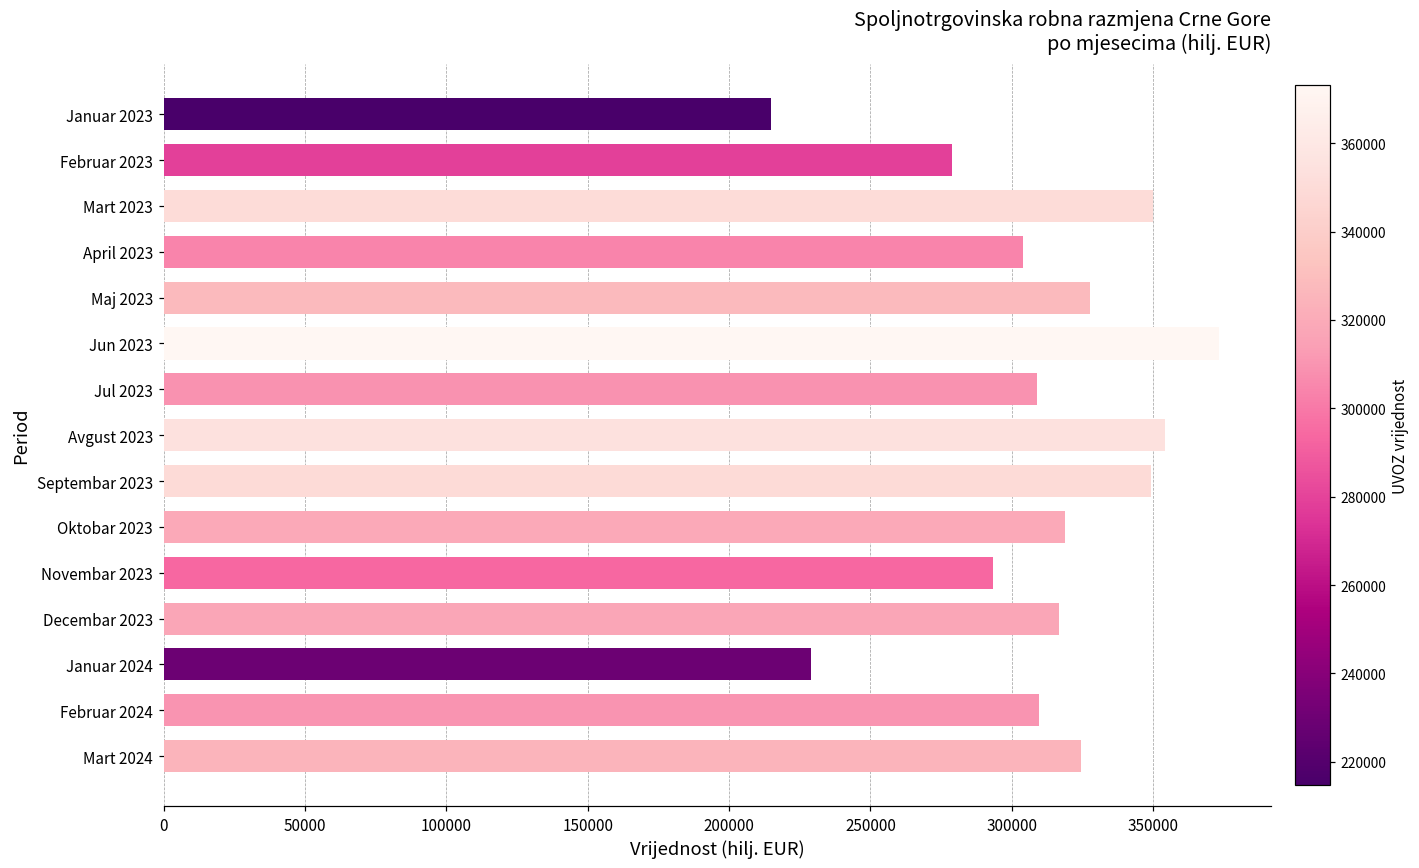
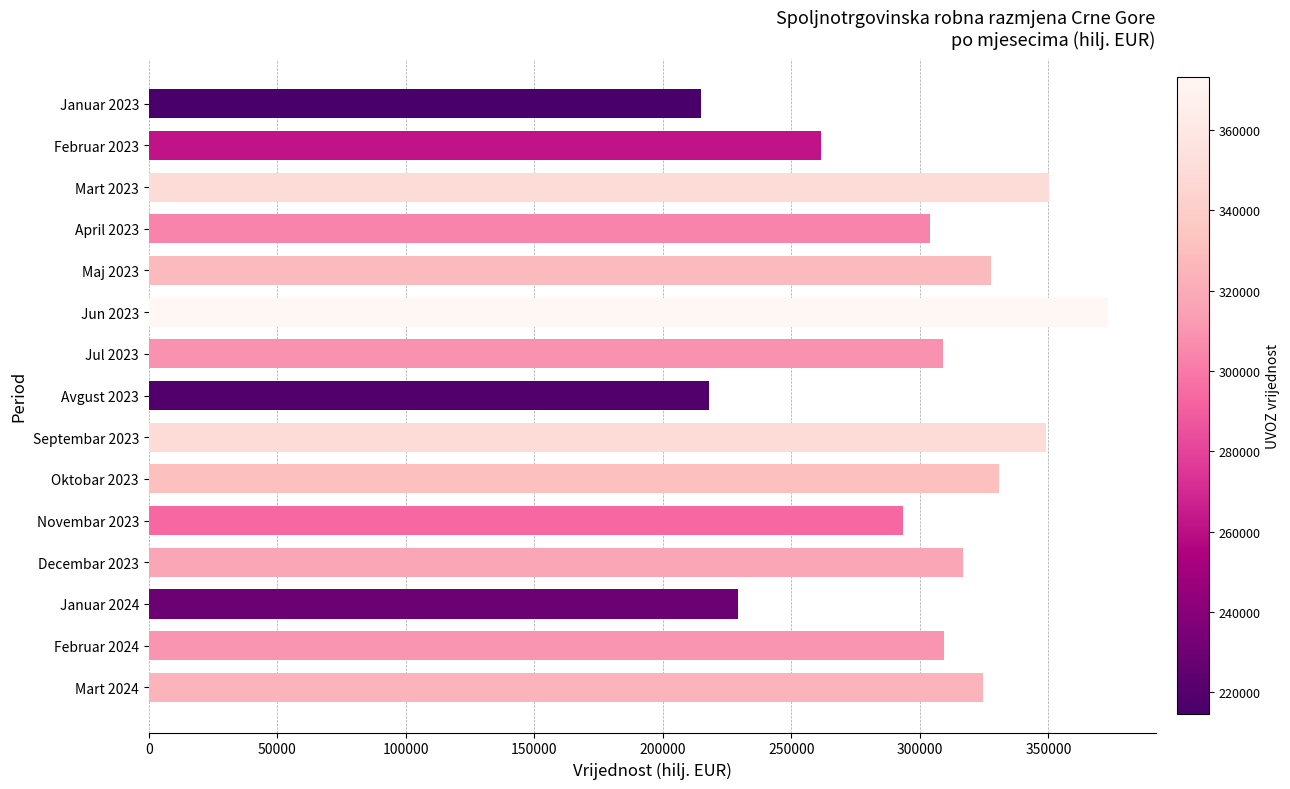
Februar 2023: 279000 -> 261000
Avgust 2023: 354000 -> 218000
Oktobar 2023: 319000 -> 331000
